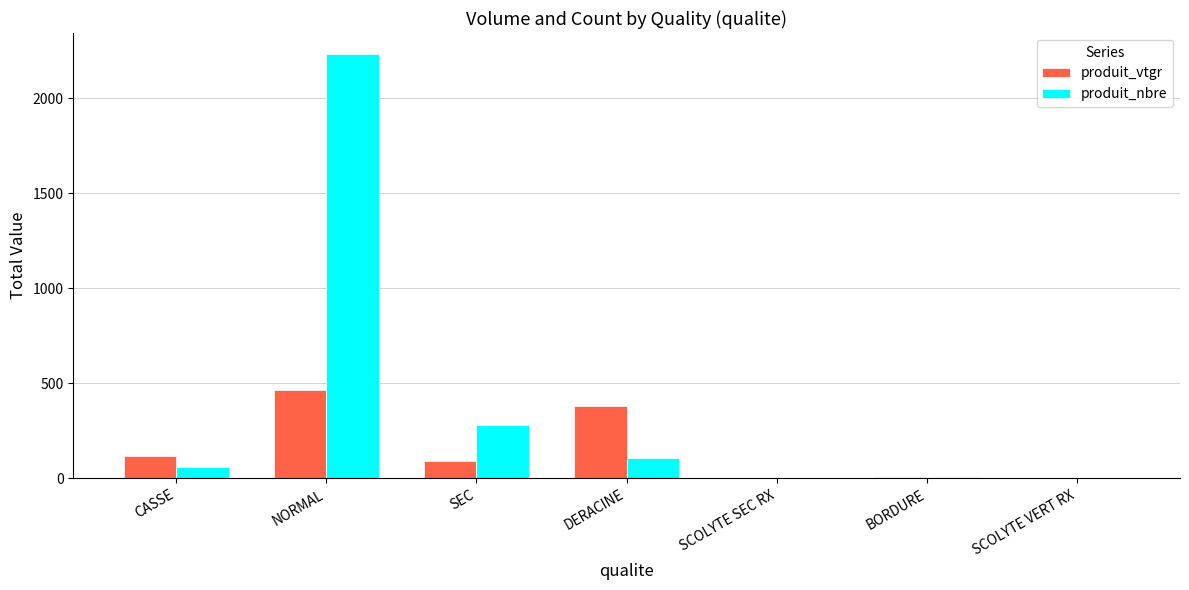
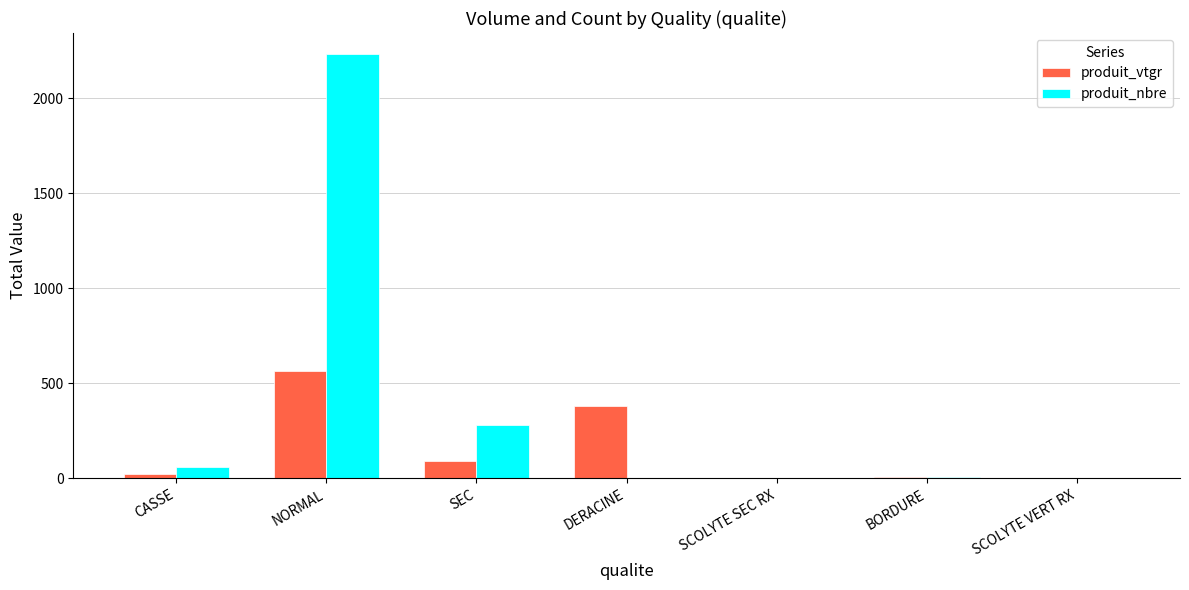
produit_vtgr, CASSE: 120 -> 20
produit_vtgr, NORMAL: 460 -> 570
produit_nbre, DERACINE: 110 -> 0
